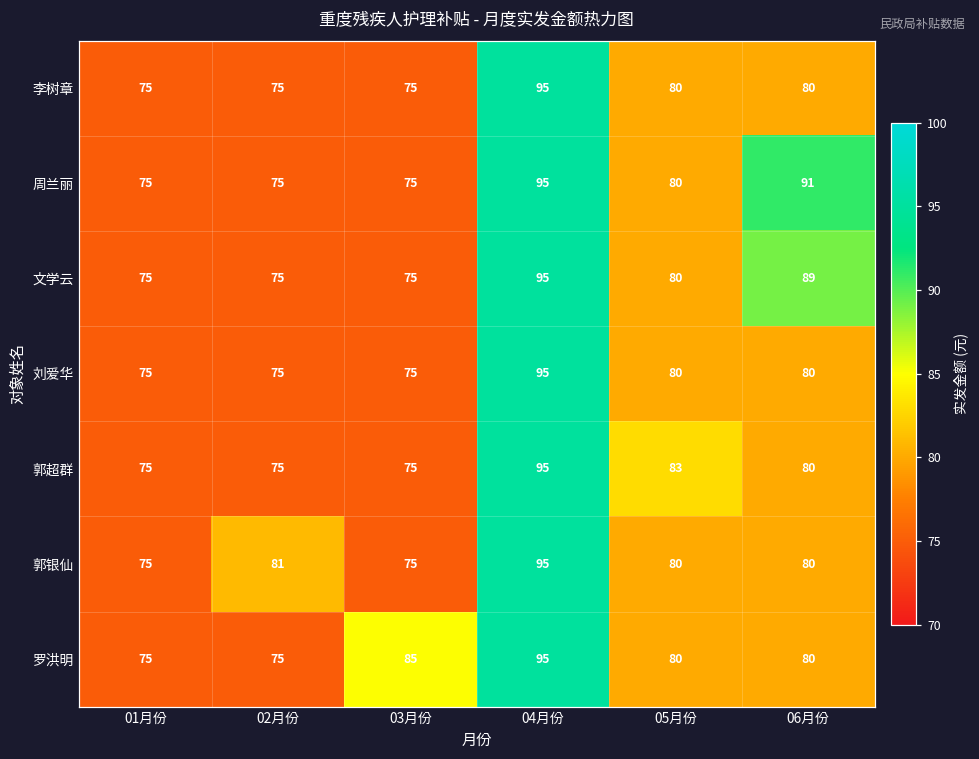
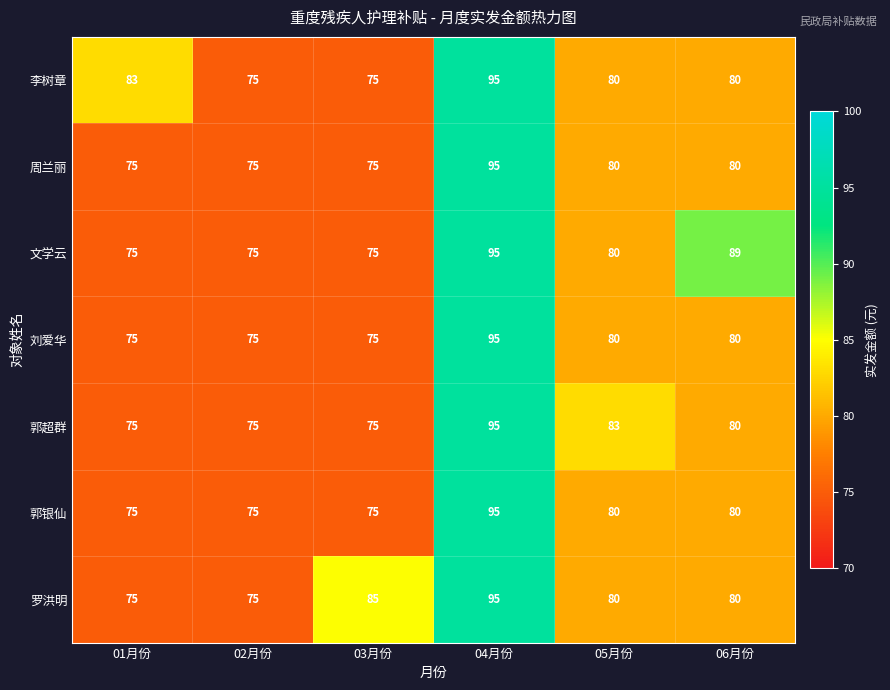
李树章, 01月份: 75 -> 83
周兰丽, 06月份: 91 -> 80
郭银仙, 02月份: 81 -> 75
